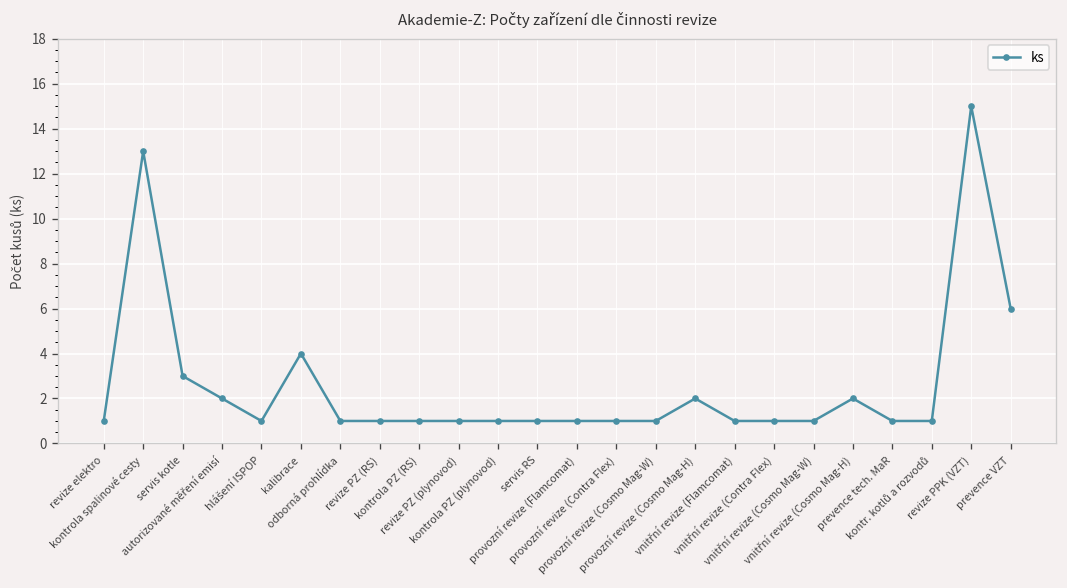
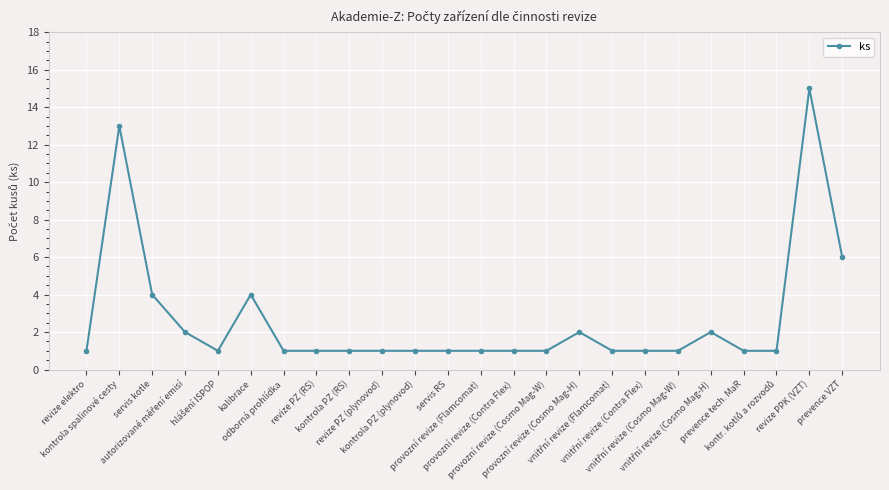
servis kotle: 3 -> 4
